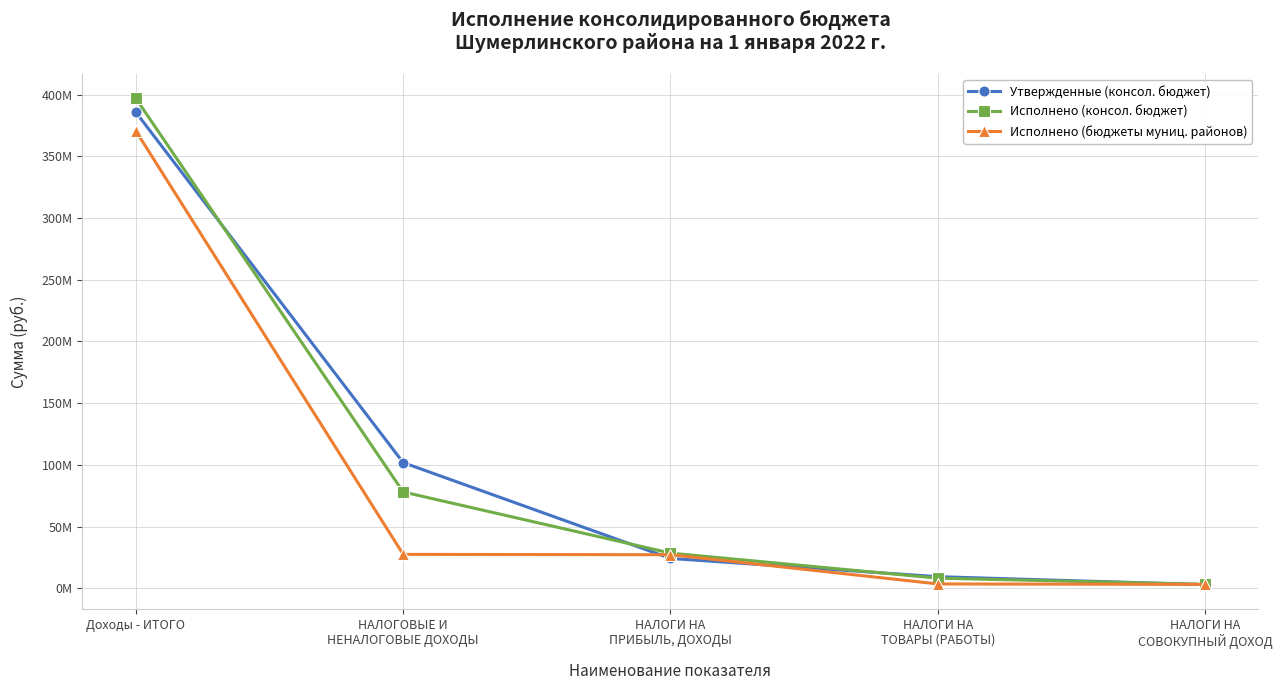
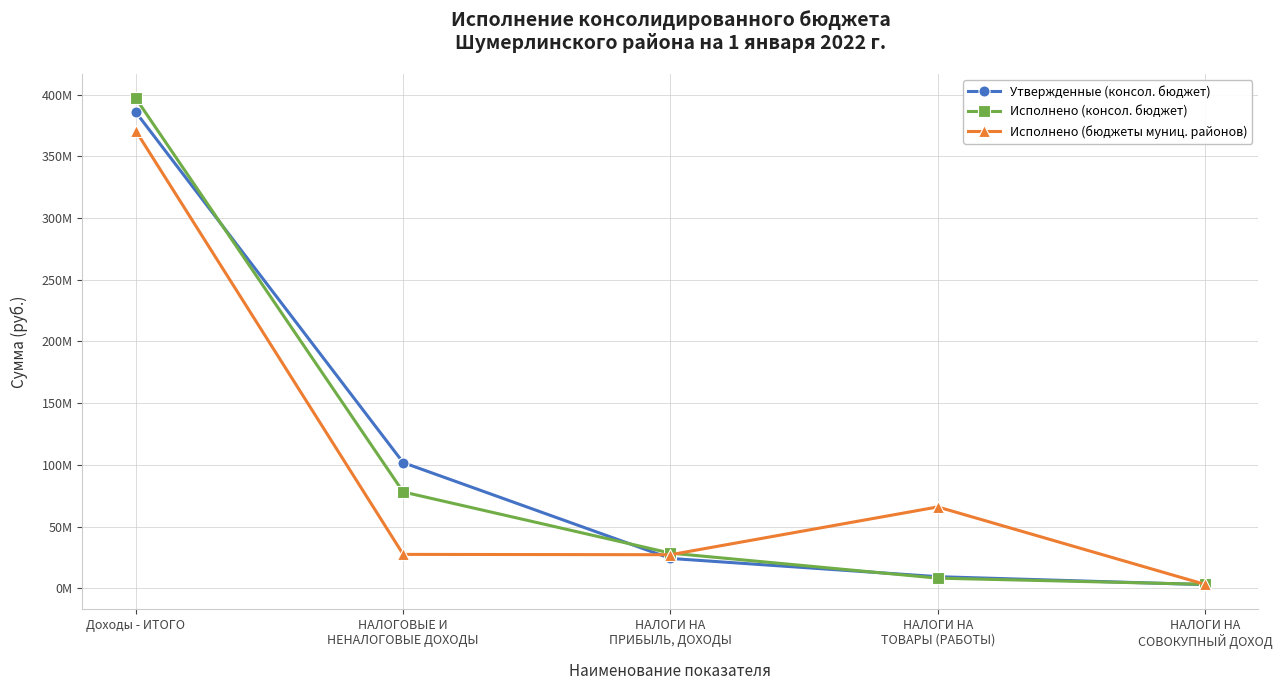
Исполнено (бюджеты муниц. районов), НАЛОГИ НА ТОВАРЫ (РАБОТЫ): 3000000 -> 66000000
